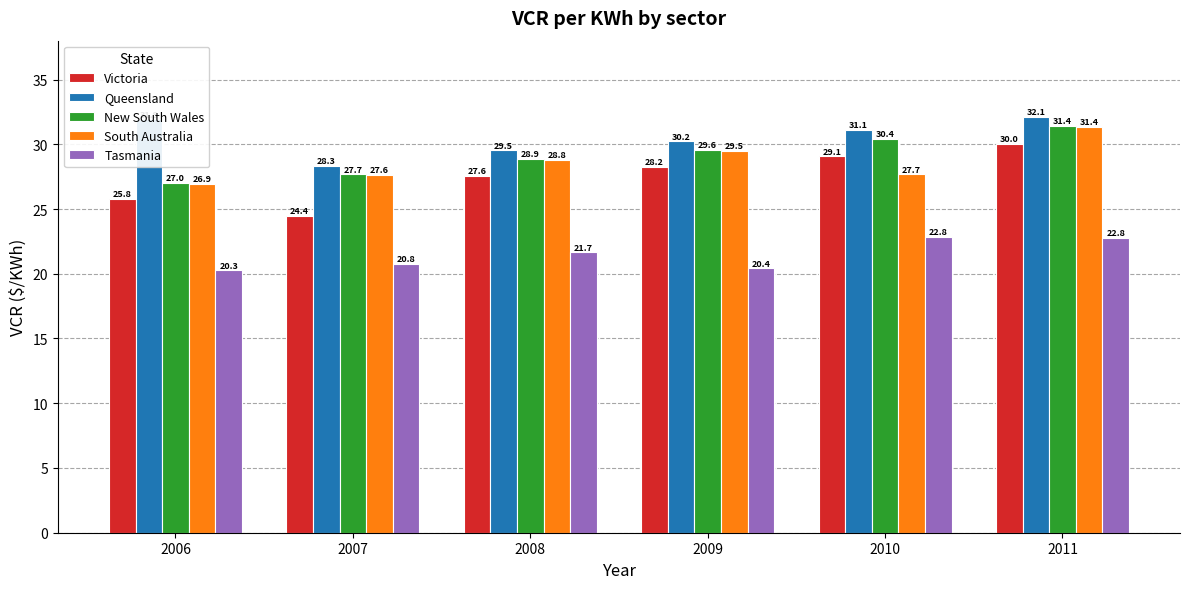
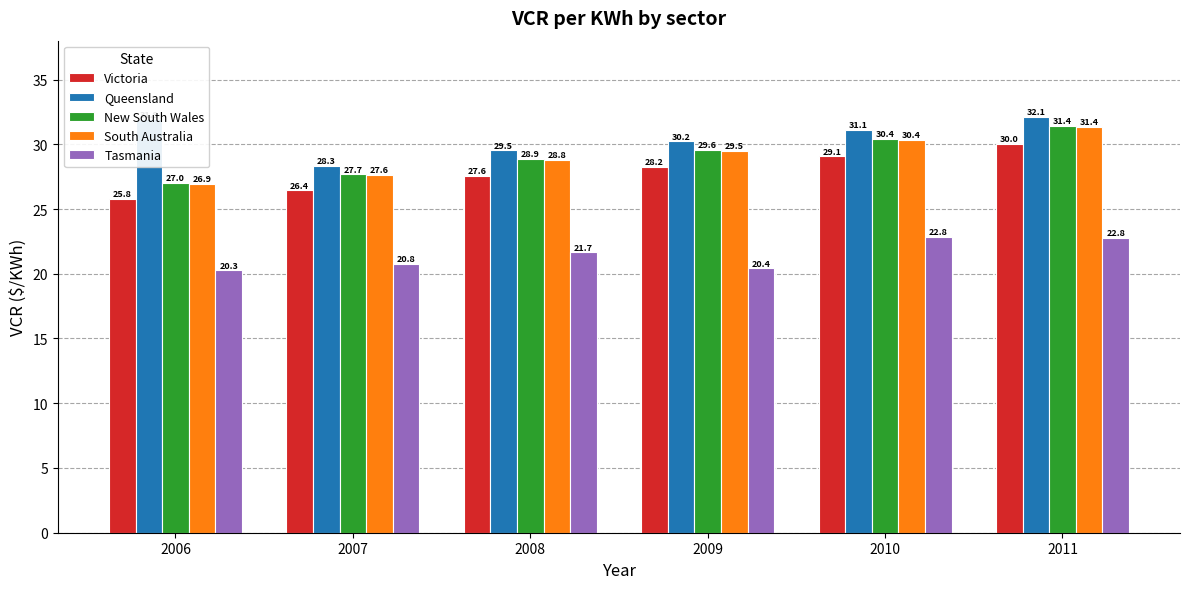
Victoria, 2007: 24.4 -> 26.4
South Australia, 2010: 27.7 -> 30.4
